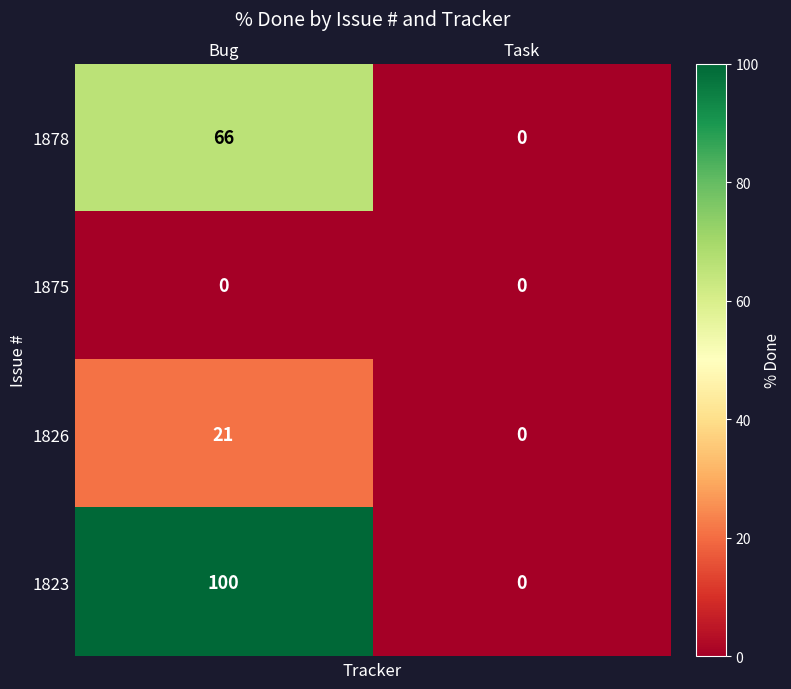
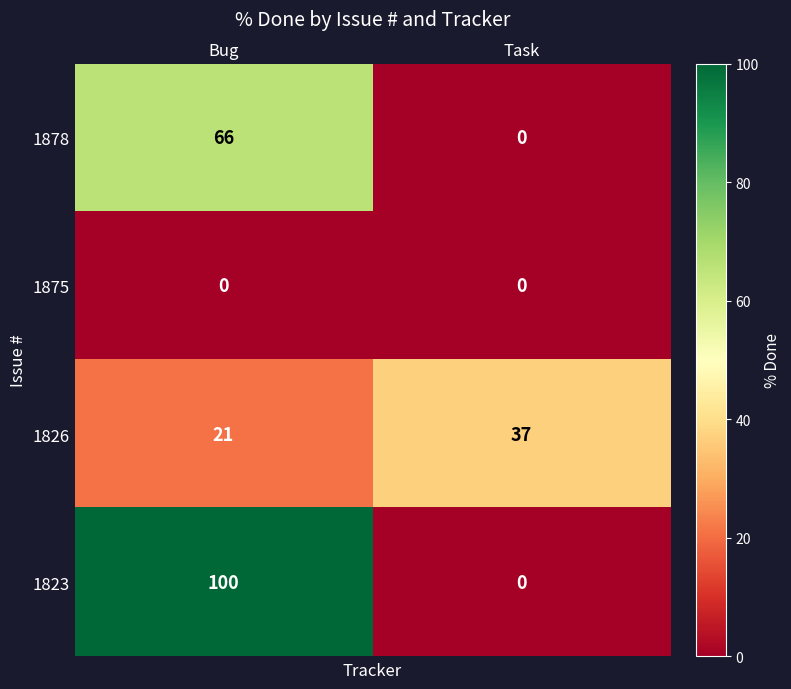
1826, Task: 0 -> 37
